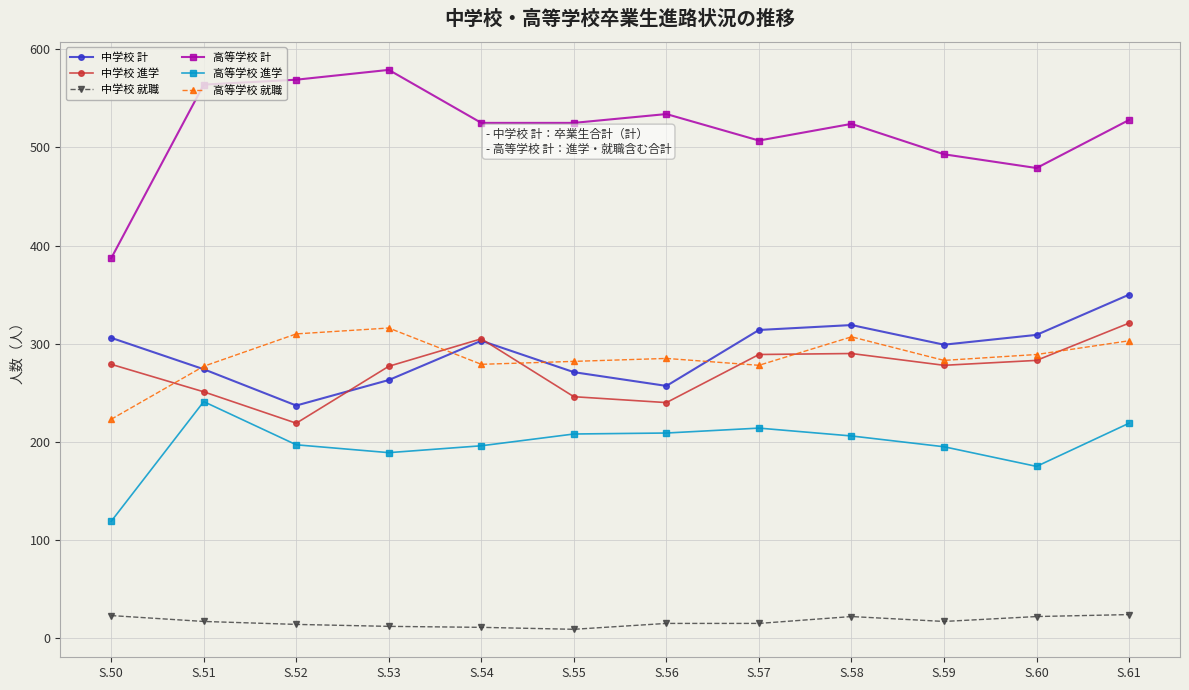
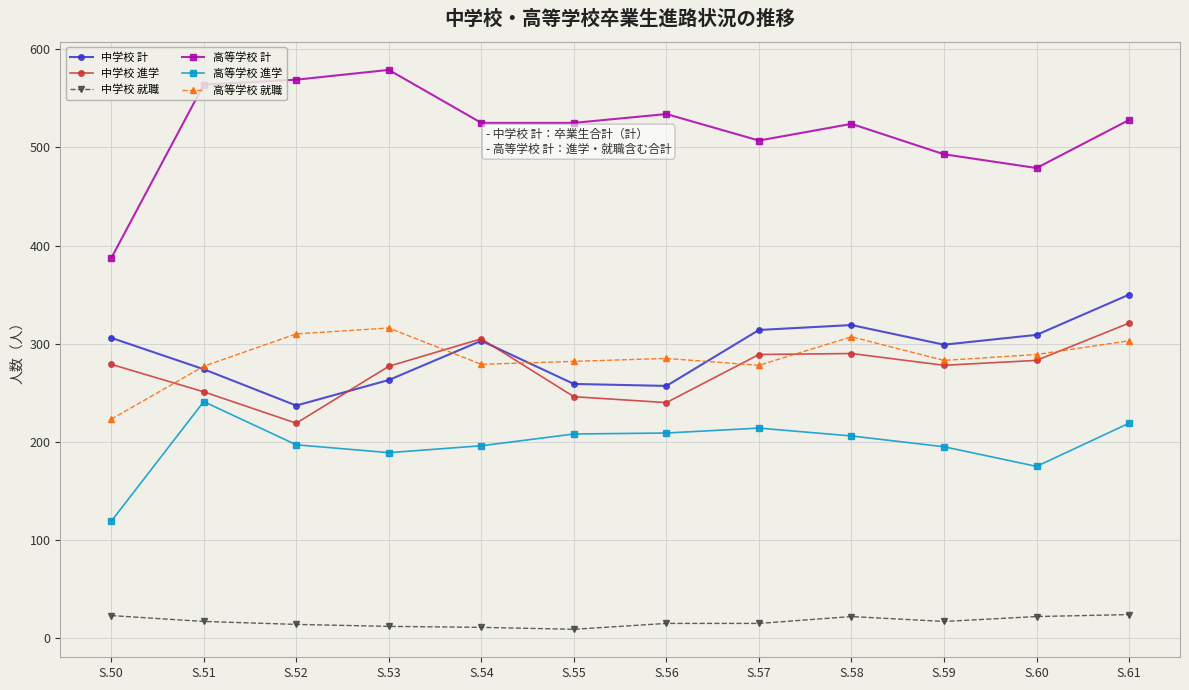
中学校 計, S.55: 270 -> 260
